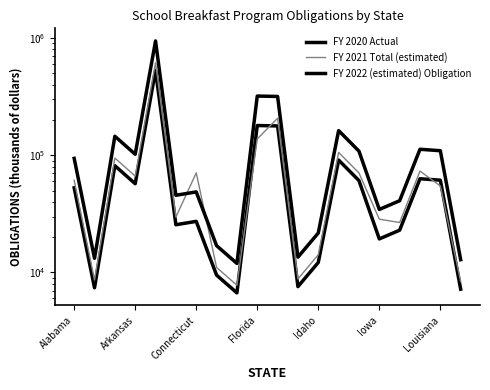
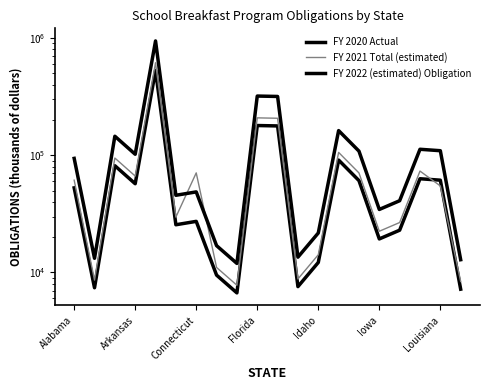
FY 2021 Total (estimated), Florida: 140000 -> 210000
FY 2021 Total (estimated), Iowa: 28000 -> 22000
